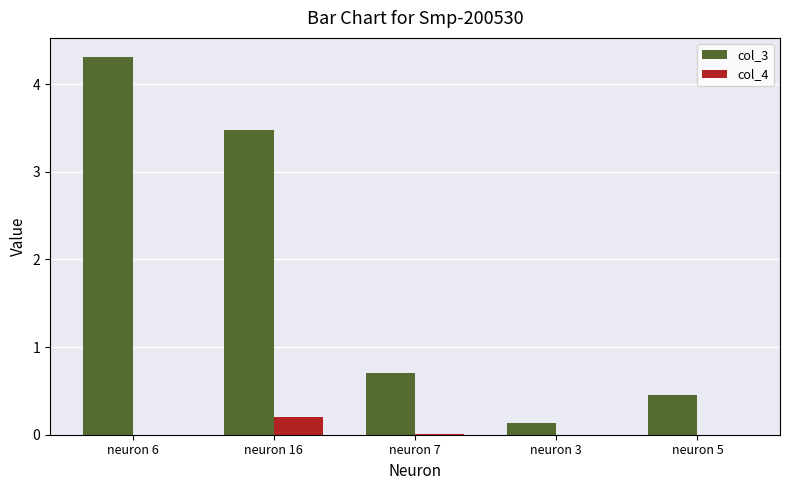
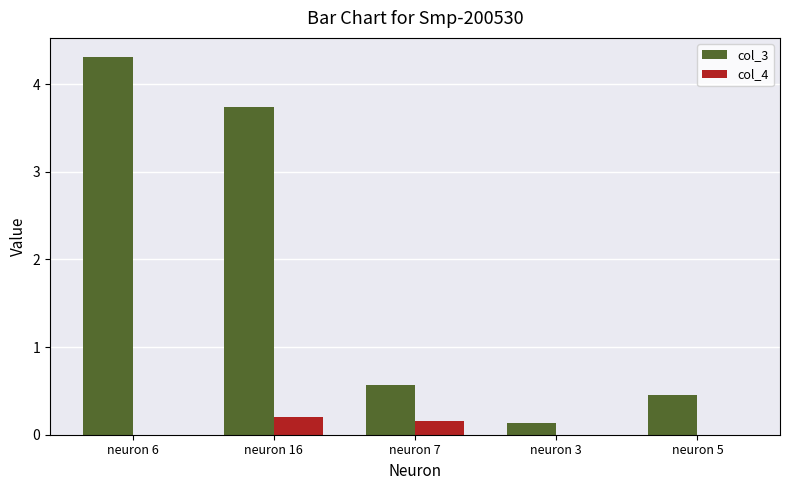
col_3, neuron 16: 3.5 -> 3.7
col_3, neuron 7: 0.7 -> 0.6
col_4, neuron 7: 0.0 -> 0.2
